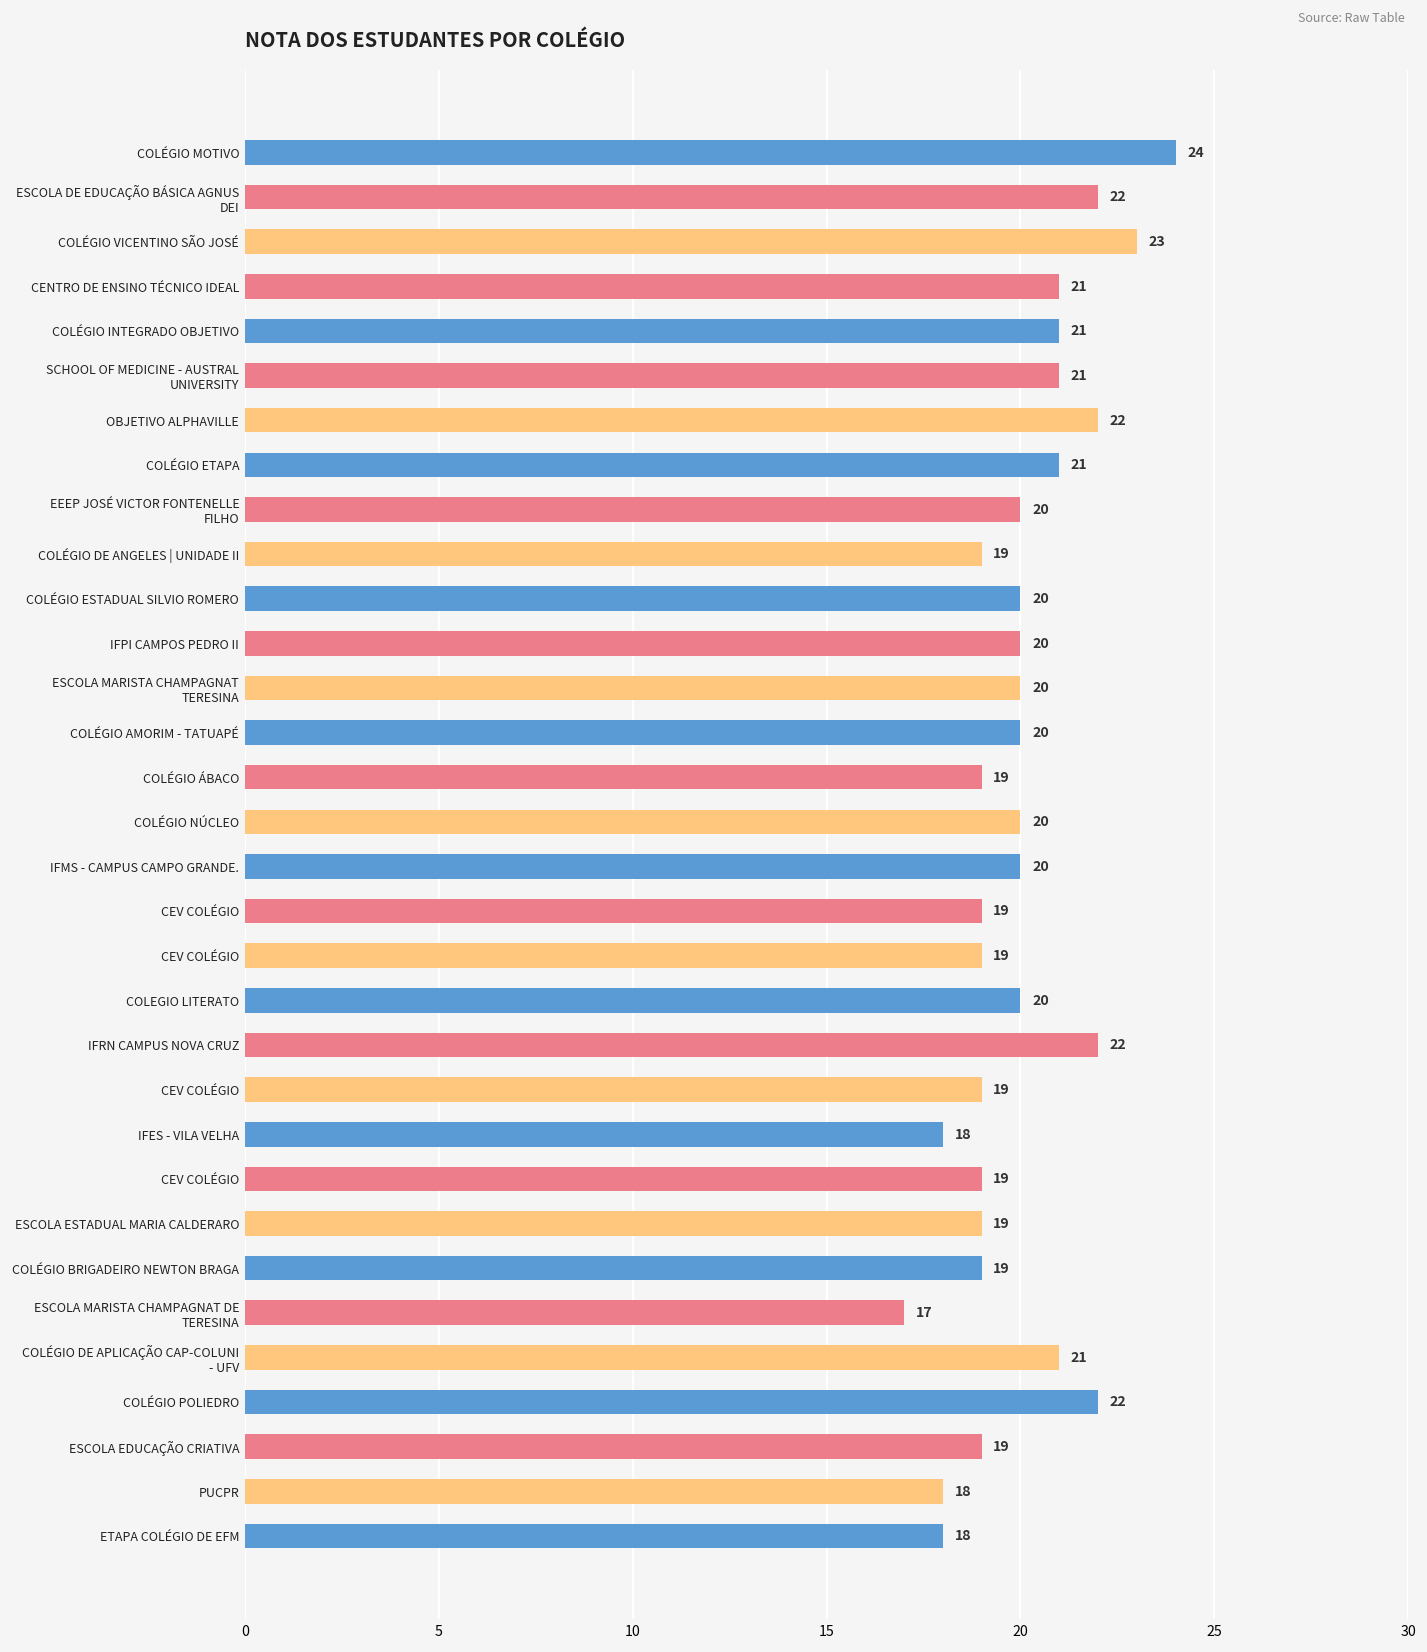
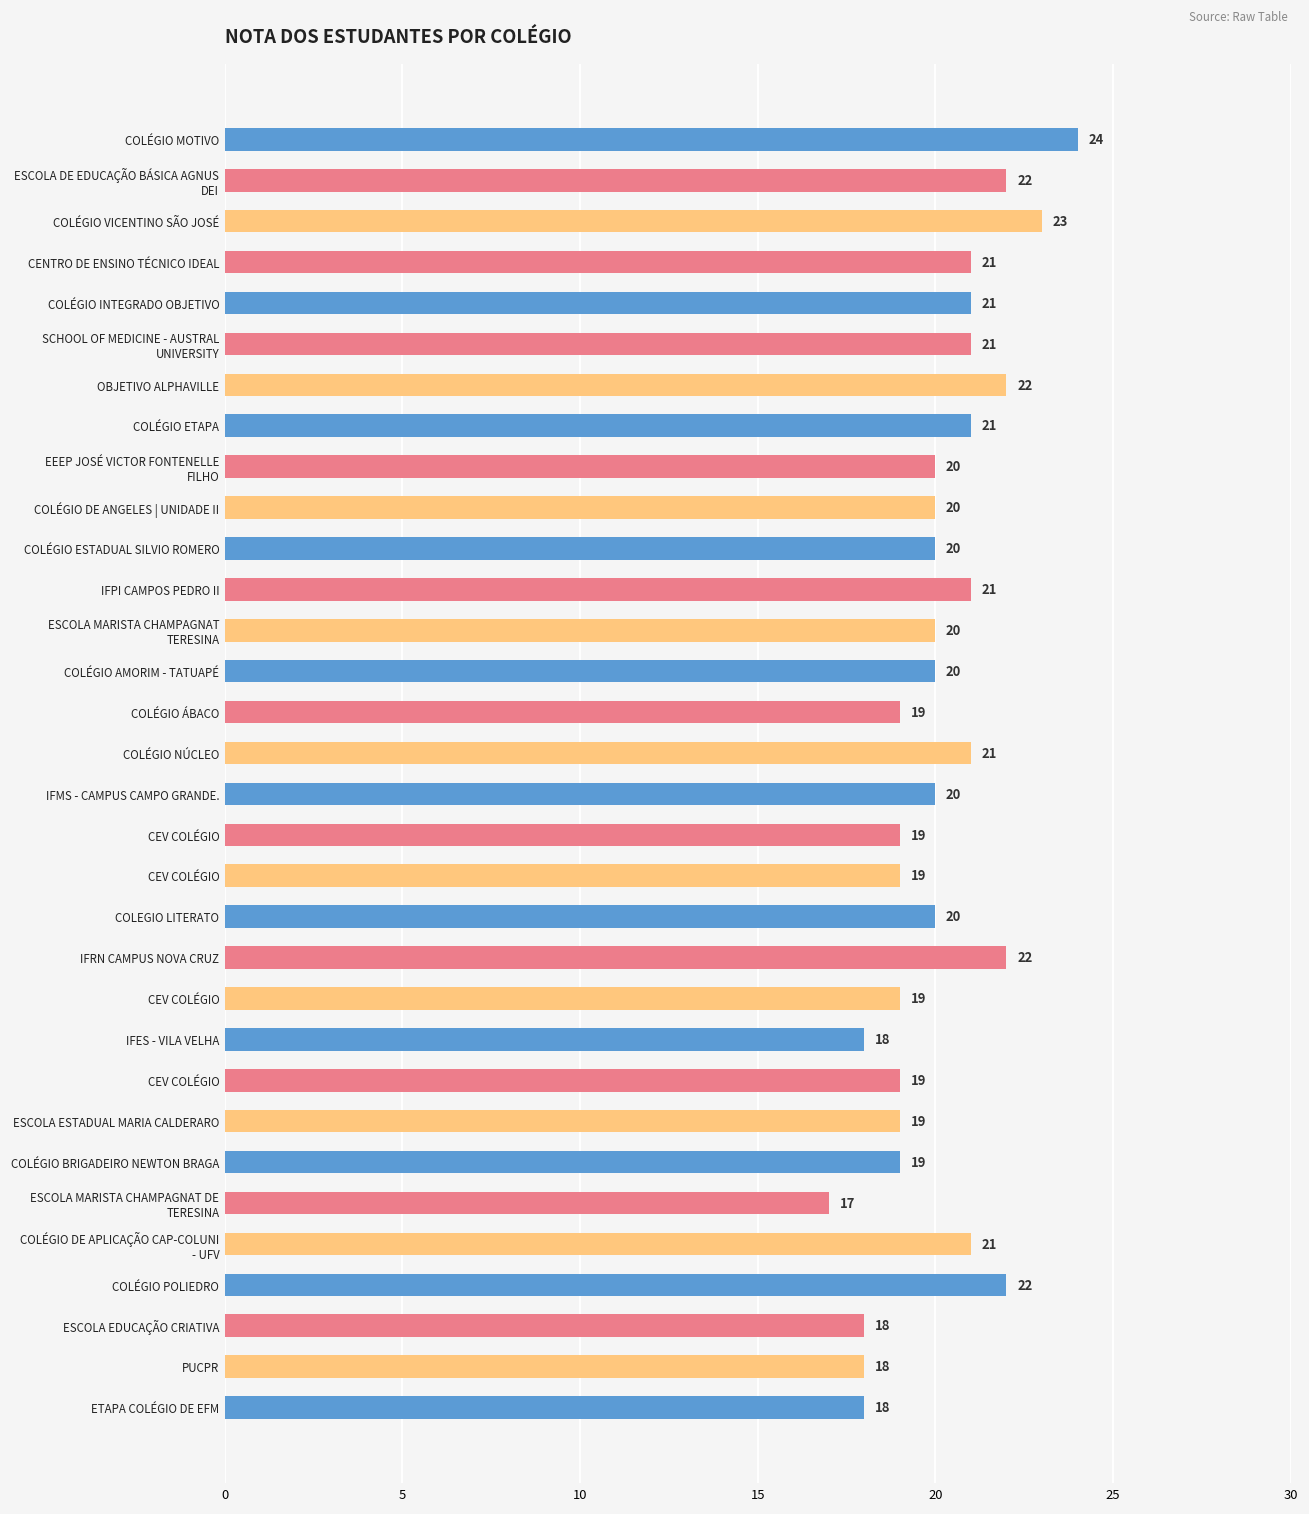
COLÉGIO DE ANGELES | UNIDADE II: 19 -> 20
IFPI CAMPOS PEDRO II: 20 -> 21
COLÉGIO NÚCLEO: 20 -> 21
ESCOLA EDUCAÇÃO CRIATIVA: 19 -> 18
